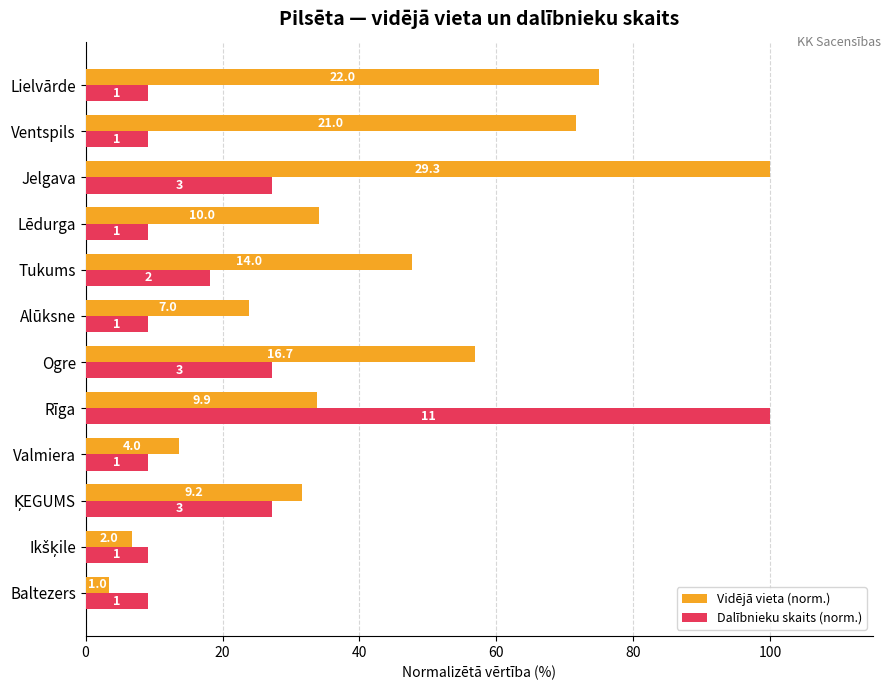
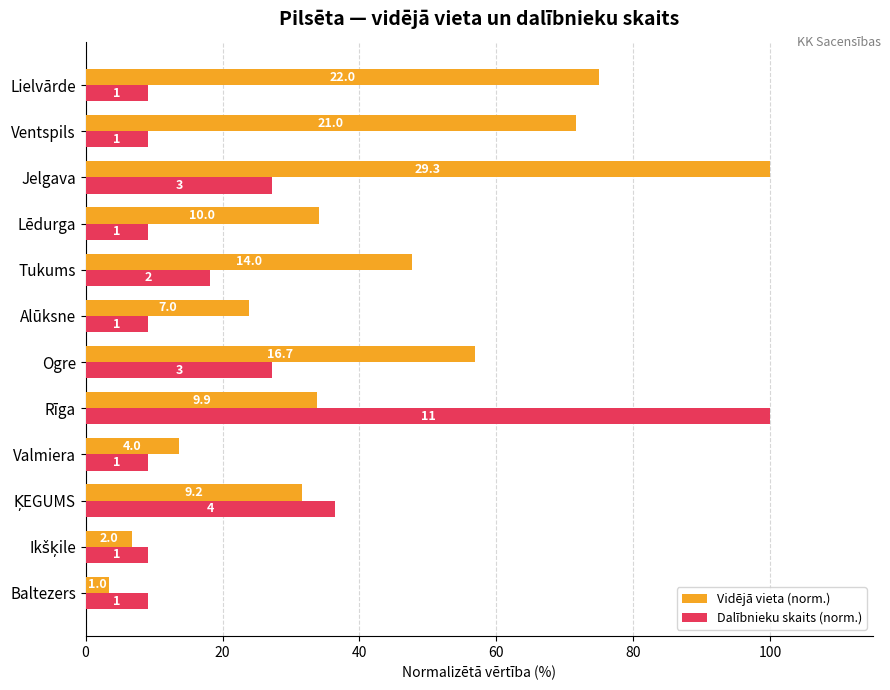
Dalībnieku skaits (norm.), ĶEGUMS: 3 -> 4
